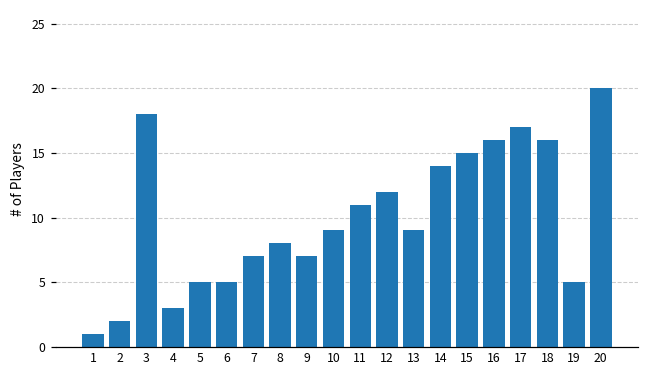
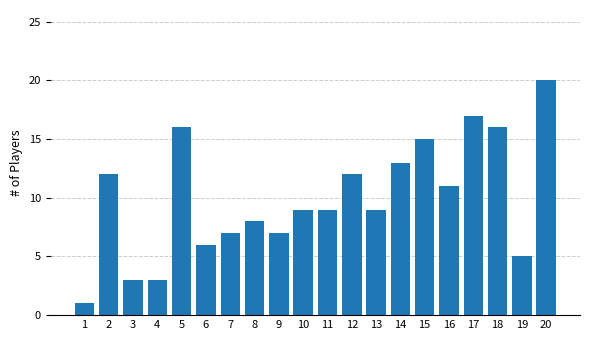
2: 2 -> 12
3: 18 -> 3
5: 5 -> 16
6: 5 -> 6
11: 11 -> 9
14: 14 -> 13
16: 16 -> 11
